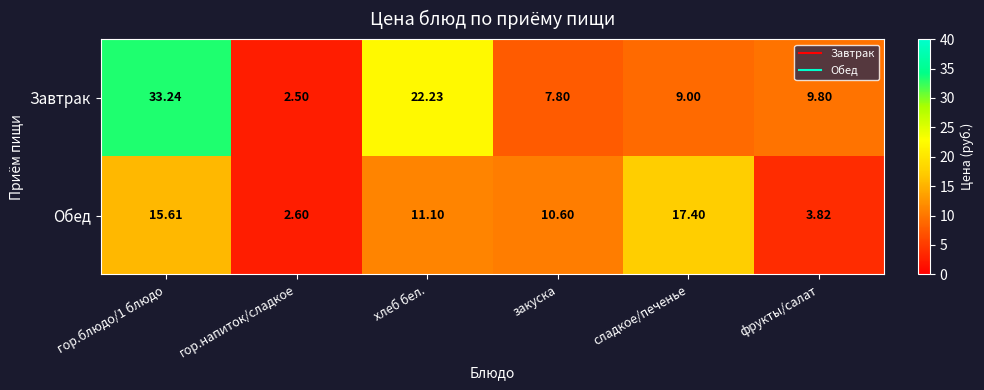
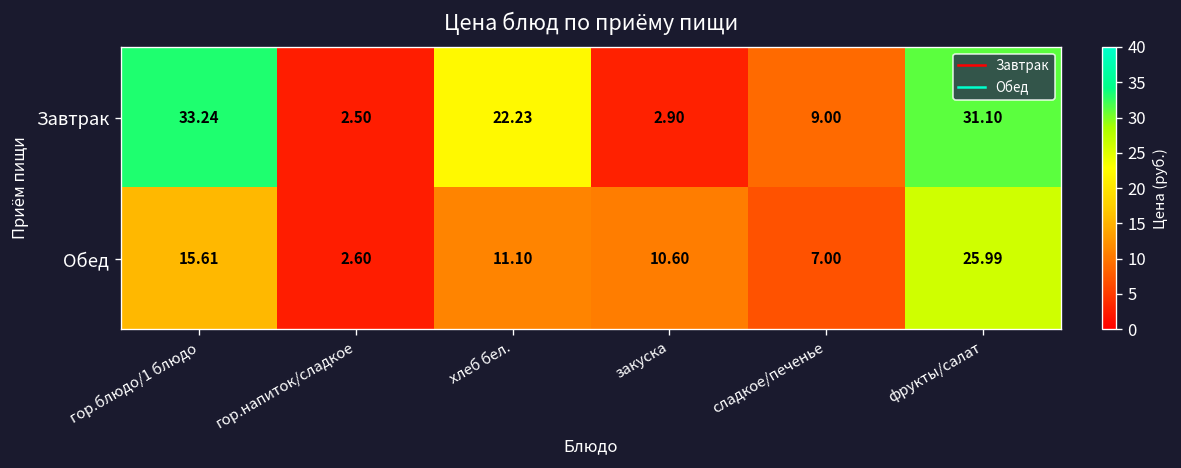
Завтрак, закуска: 7.80 -> 2.90
Завтрак, фрукты/салат: 9.80 -> 31.10
Обед, сладкое/печенье: 17.40 -> 7.00
Обед, фрукты/салат: 3.82 -> 25.99
